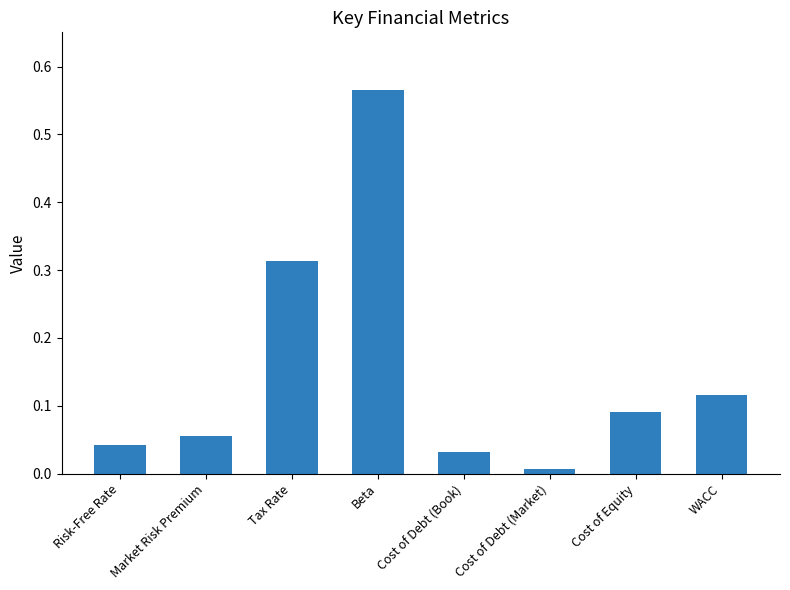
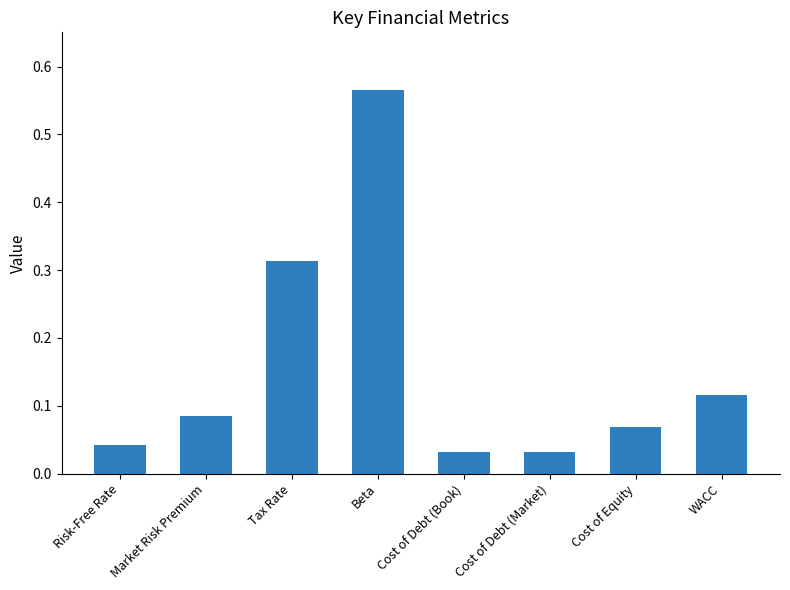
Market Risk Premium: 0.06 -> 0.09
Cost of Debt (Market): 0.01 -> 0.03
Cost of Equity: 0.09 -> 0.07
